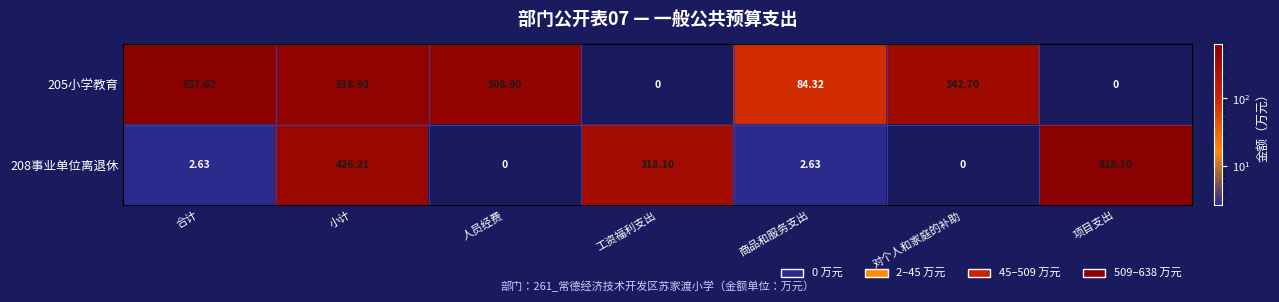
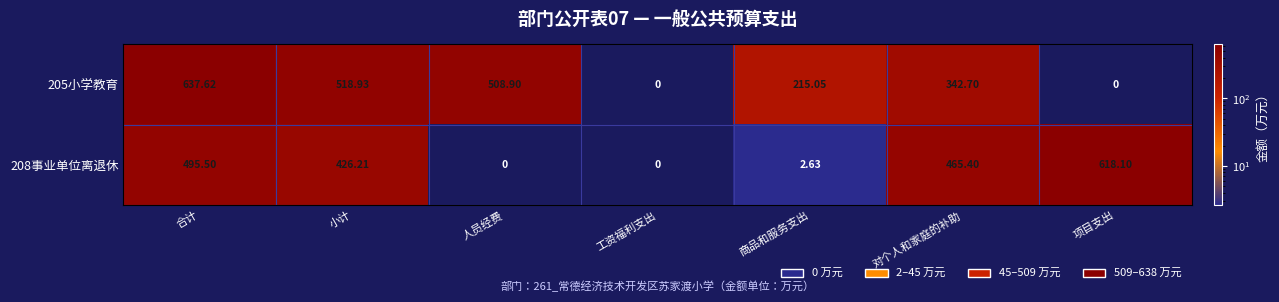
205小学教育, 商品和服务支出: 84.32 -> 215.05
208事业单位离退休, 合计: 2.63 -> 495.50
208事业单位离退休, 工资福利支出: 318.10 -> 0
208事业单位离退休, 对个人和家庭的补助: 0 -> 465.40
